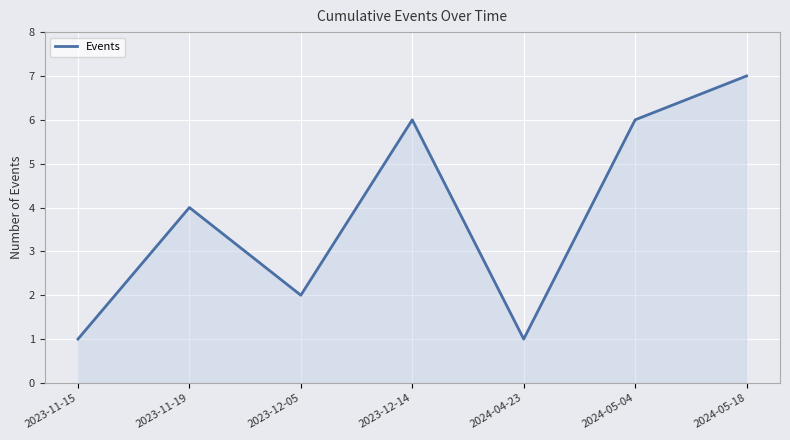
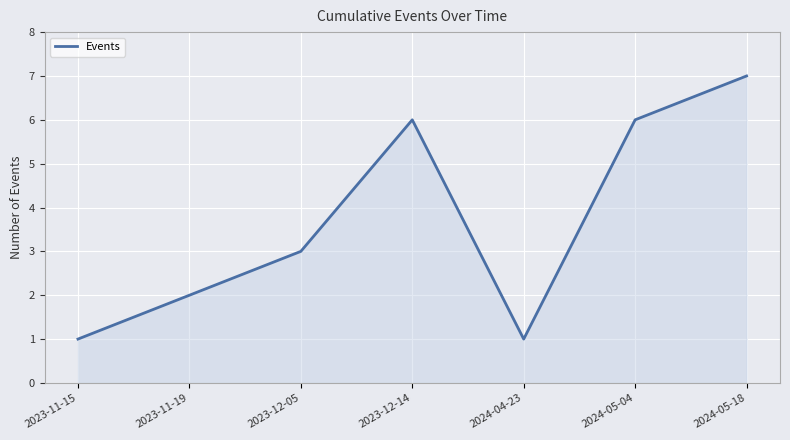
2023-11-19: 4 -> 2
2023-12-05: 2 -> 3
